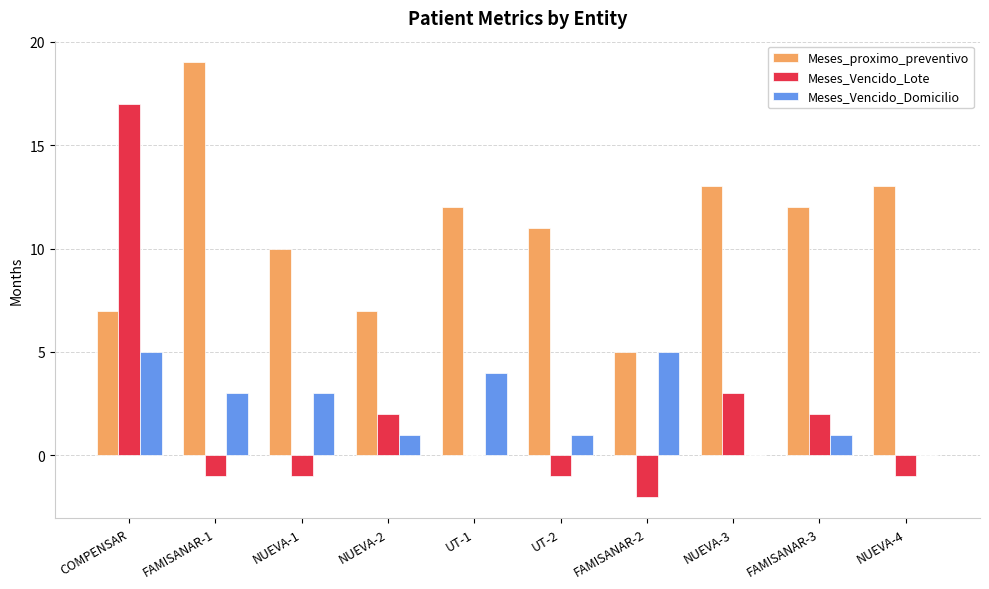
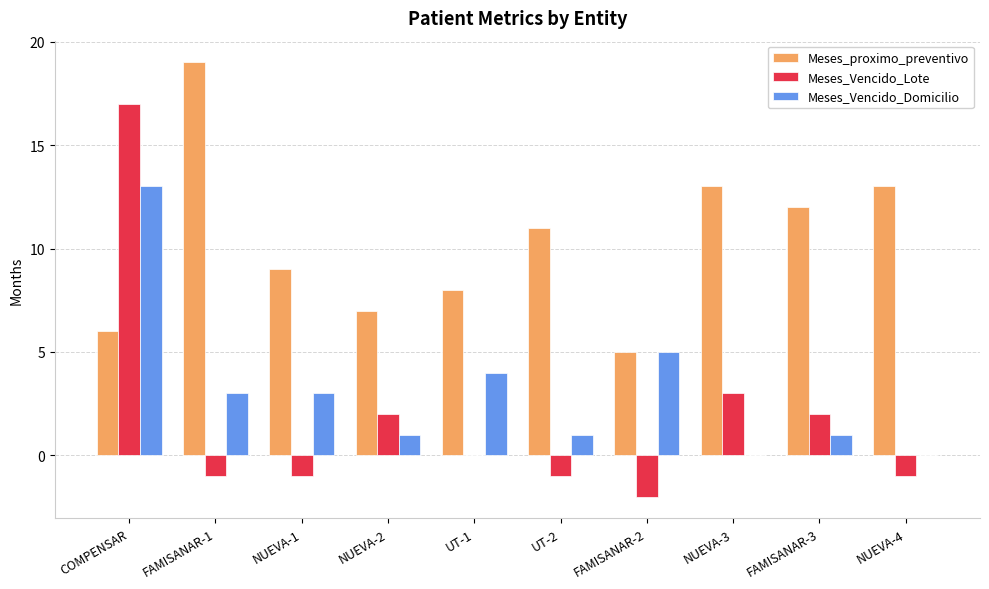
Meses_proximo_preventivo, COMPENSAR: 7 -> 6
Meses_Vencido_Domicilio, COMPENSAR: 5 -> 13
Meses_proximo_preventivo, NUEVA-1: 10 -> 9
Meses_proximo_preventivo, UT-1: 12 -> 8
